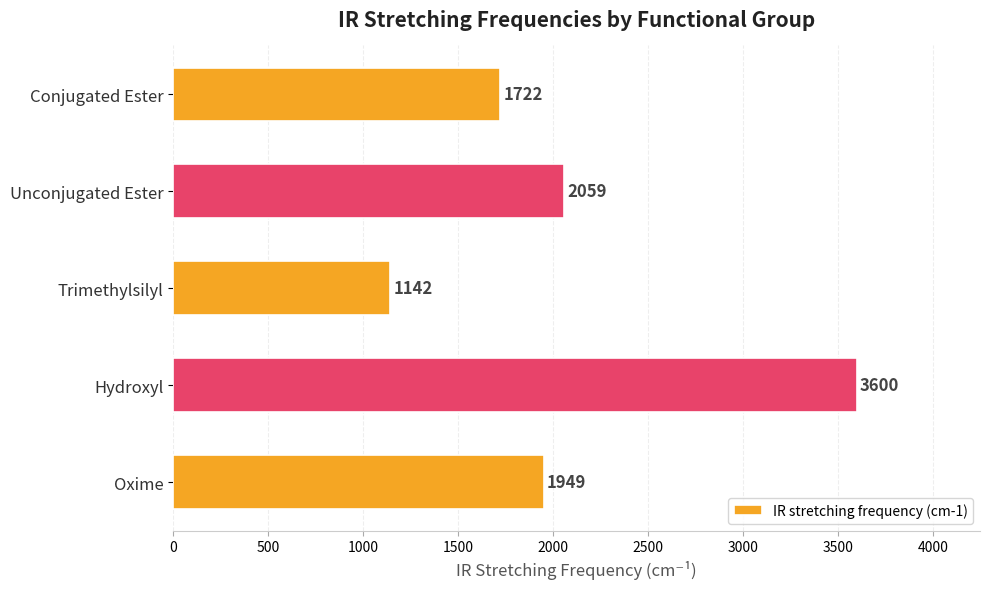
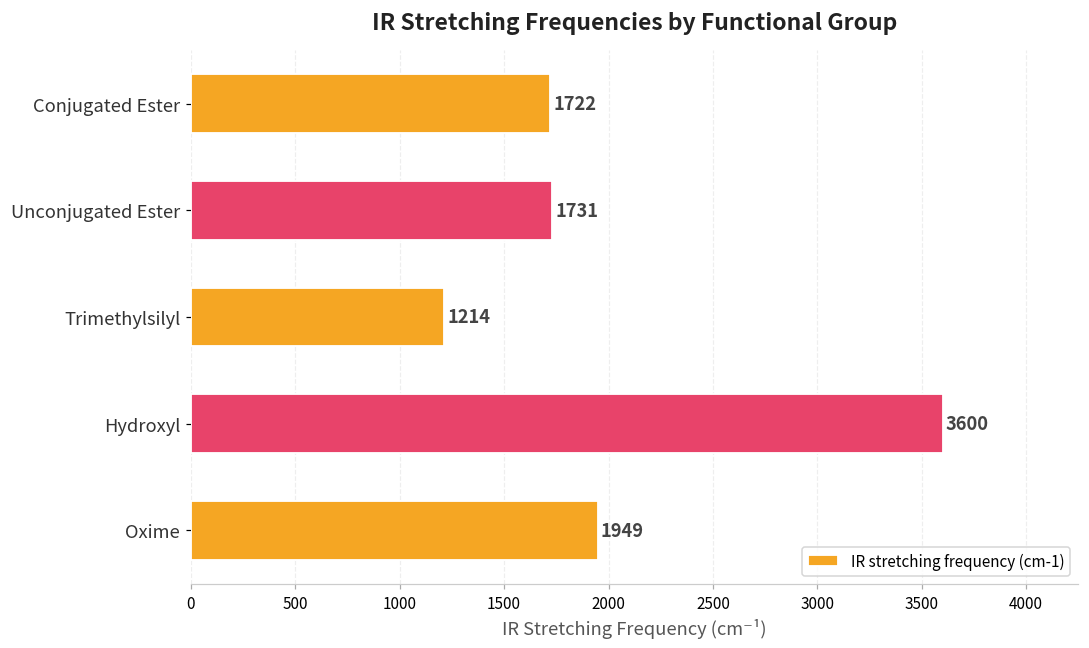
Unconjugated Ester: 2059 -> 1731
Trimethylsilyl: 1142 -> 1214
